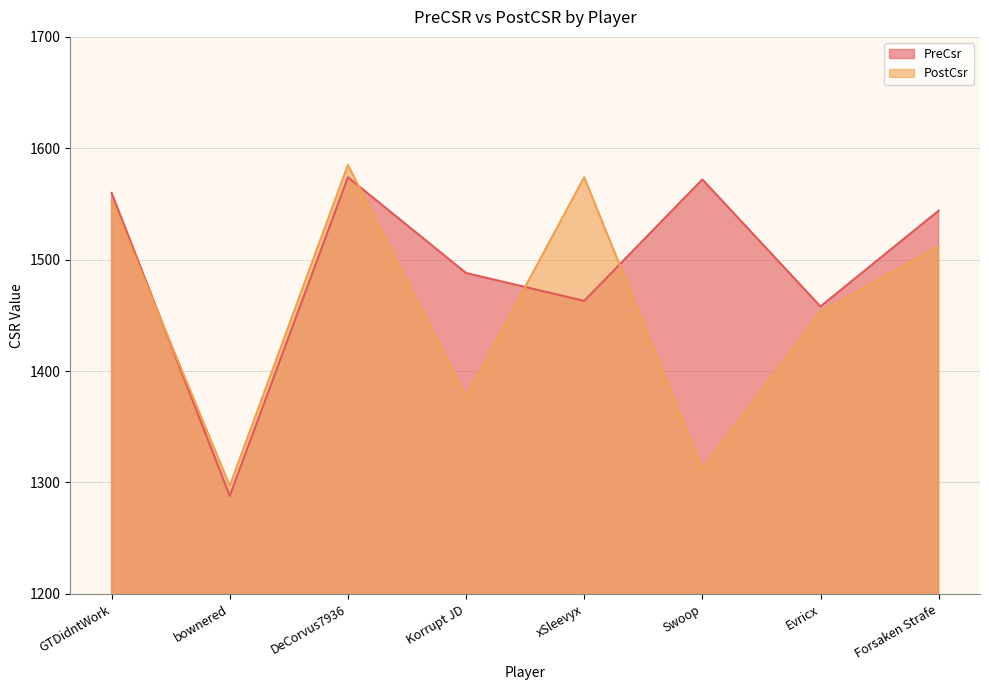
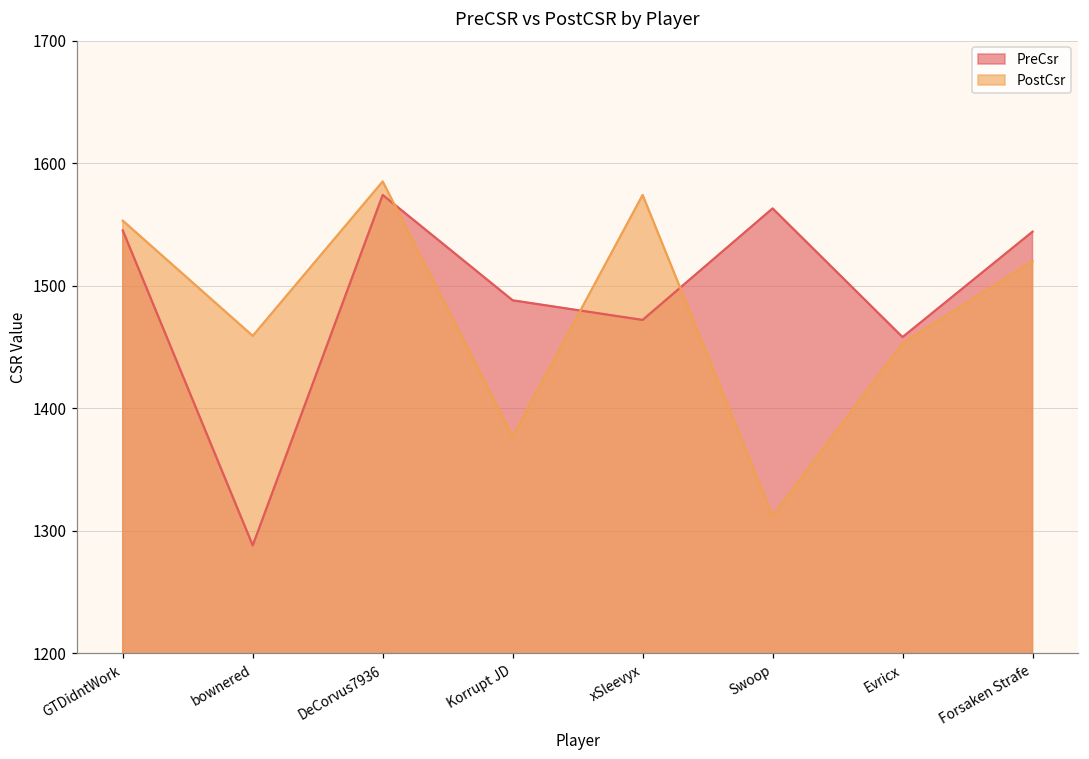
PreCsr, GTDidntWork: 1560 -> 1545
PostCsr, bownered: 1297 -> 1459
PreCsr, xSleevyx: 1463 -> 1472
PreCsr, Swoop: 1572 -> 1563
PostCsr, Forsaken Strafe: 1512 -> 1520
